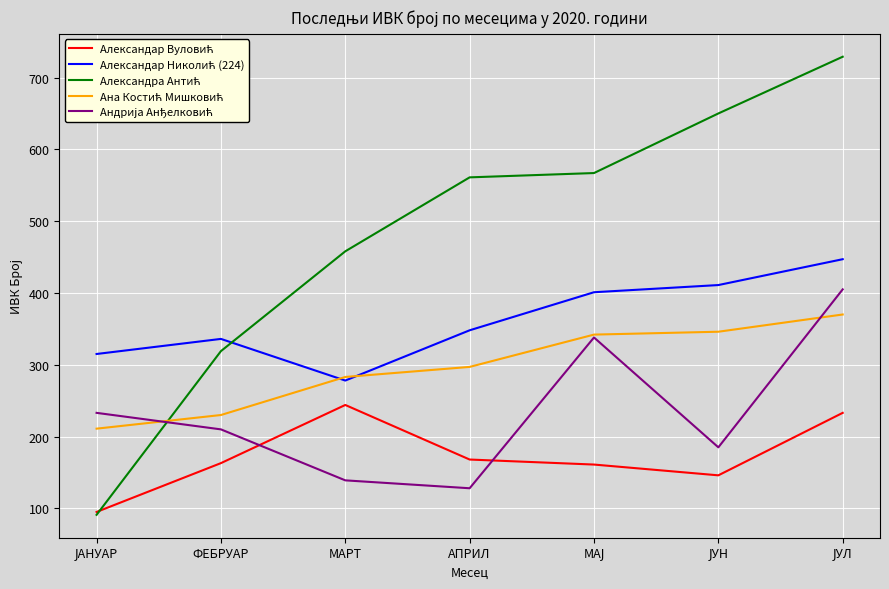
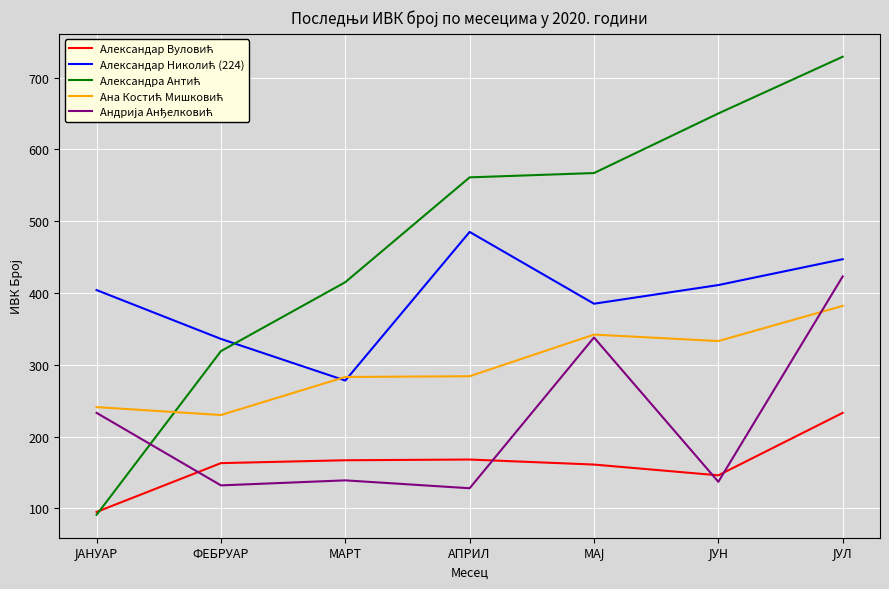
Александар Николић (224), ЈАНУАР: 320 -> 400
Ана Костић Мишковић, ЈАНУАР: 210 -> 240
Андрија Анђелковић, ФЕБРУАР: 210 -> 130
Александар Вуловић, МАРТ: 240 -> 170
Александра Антић, МАРТ: 460 -> 420
Александар Николић (224), АПРИЛ: 350 -> 490
Ана Костић Мишковић, АПРИЛ: 300 -> 280
Александар Николић (224), МАЈ: 400 -> 390
Ана Костић Мишковић, ЈУН: 350 -> 330
Андрија Анђелковић, ЈУН: 190 -> 140
Ана Костић Мишковић, ЈУЛ: 370 -> 380
Андрија Анђелковић, ЈУЛ: 410 -> 420
